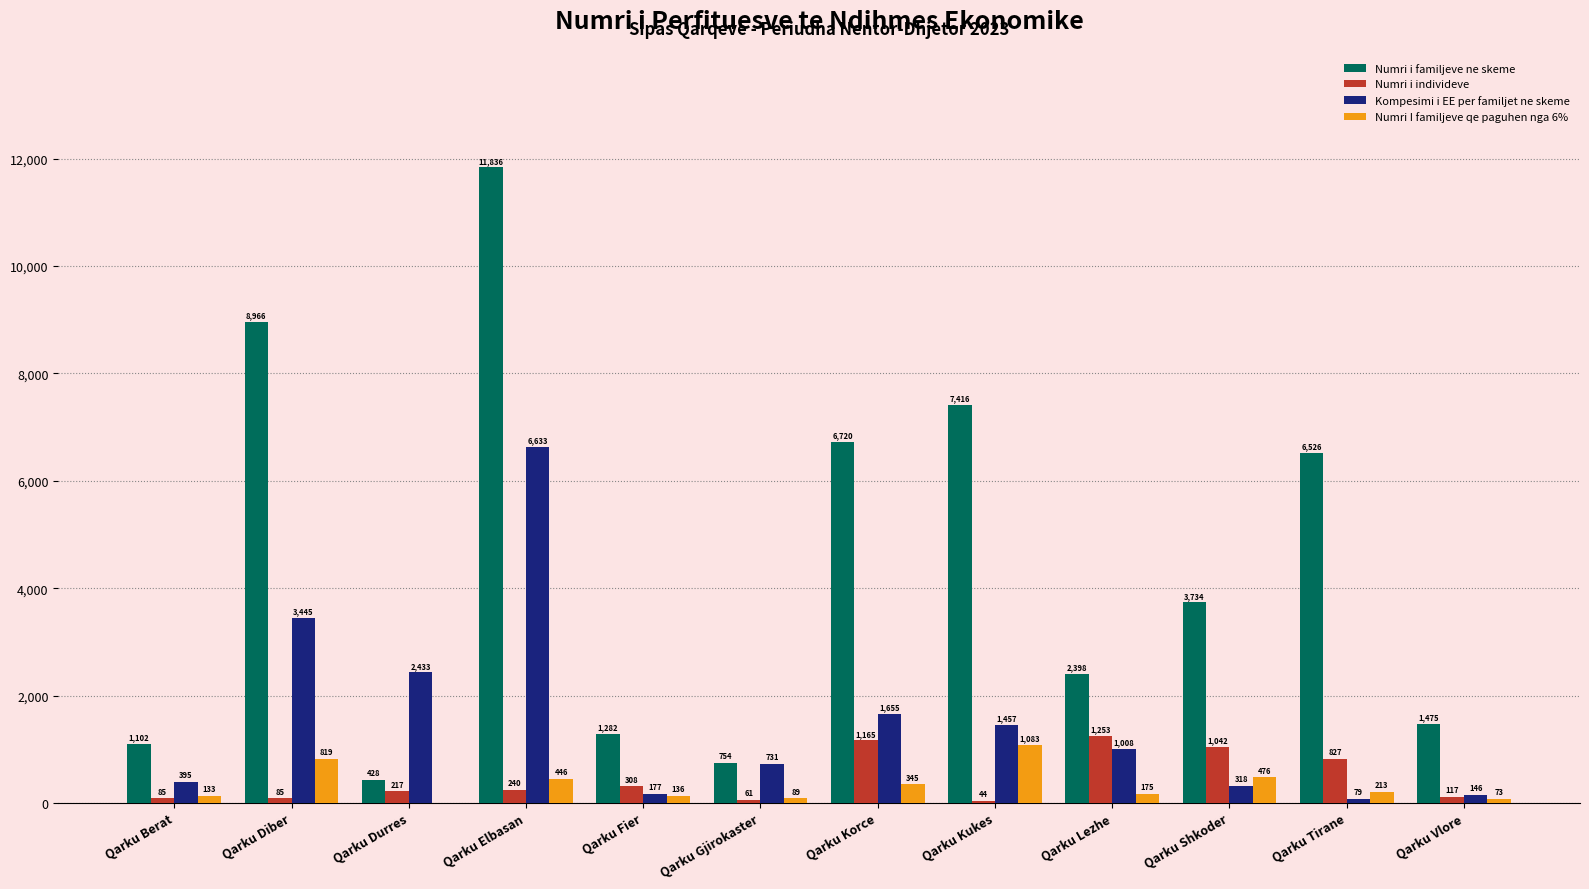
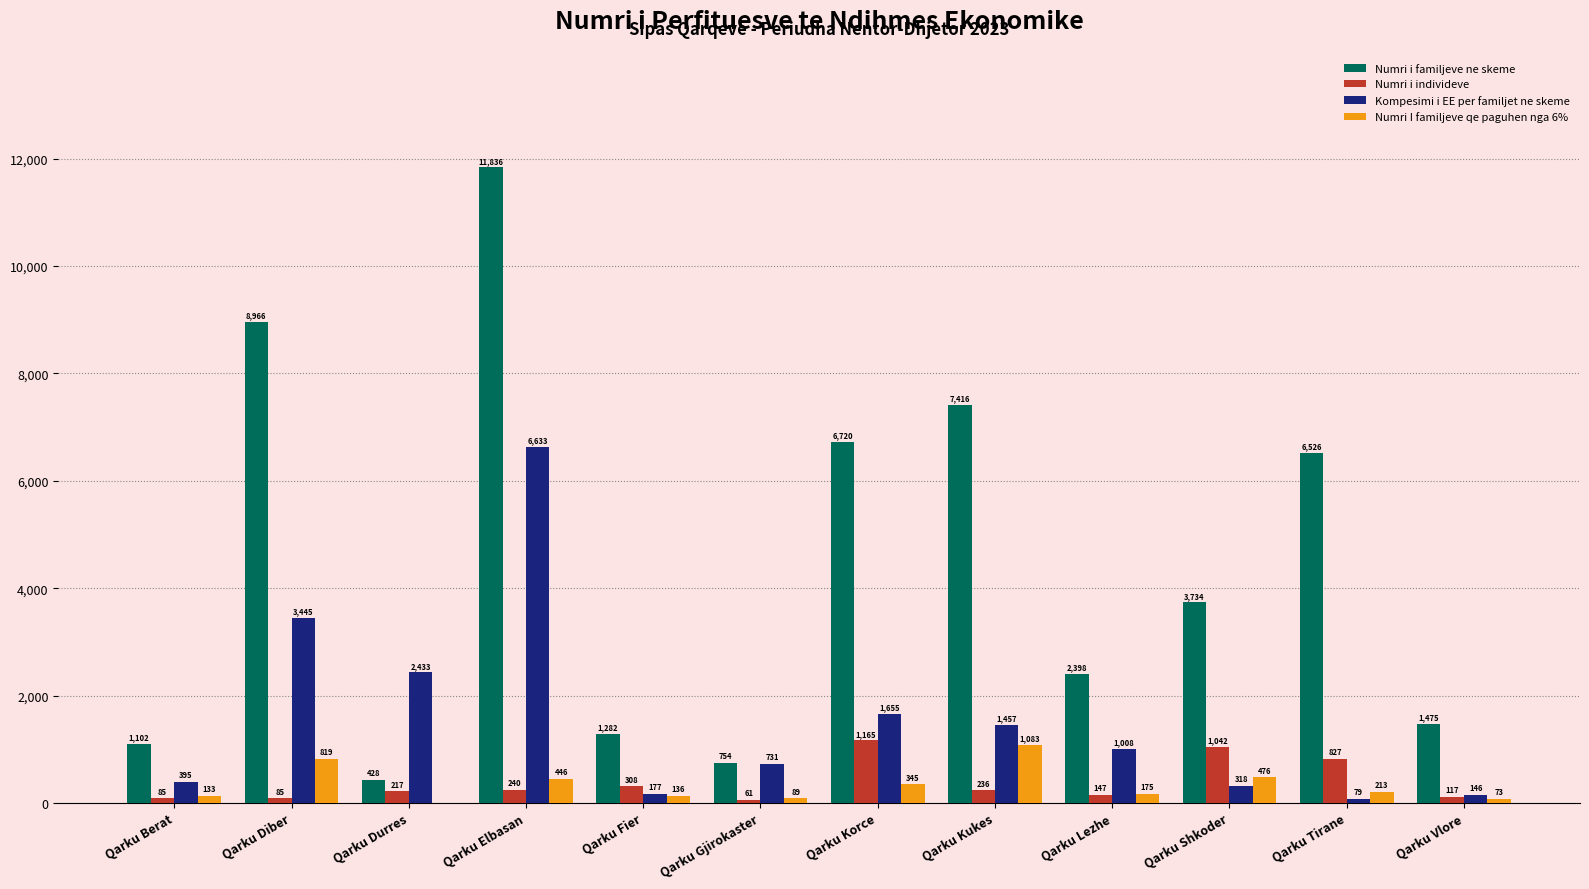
Numri i individeve, Qarku Kukes: 44 -> 236
Numri i individeve, Qarku Lezhe: 1,253 -> 147
